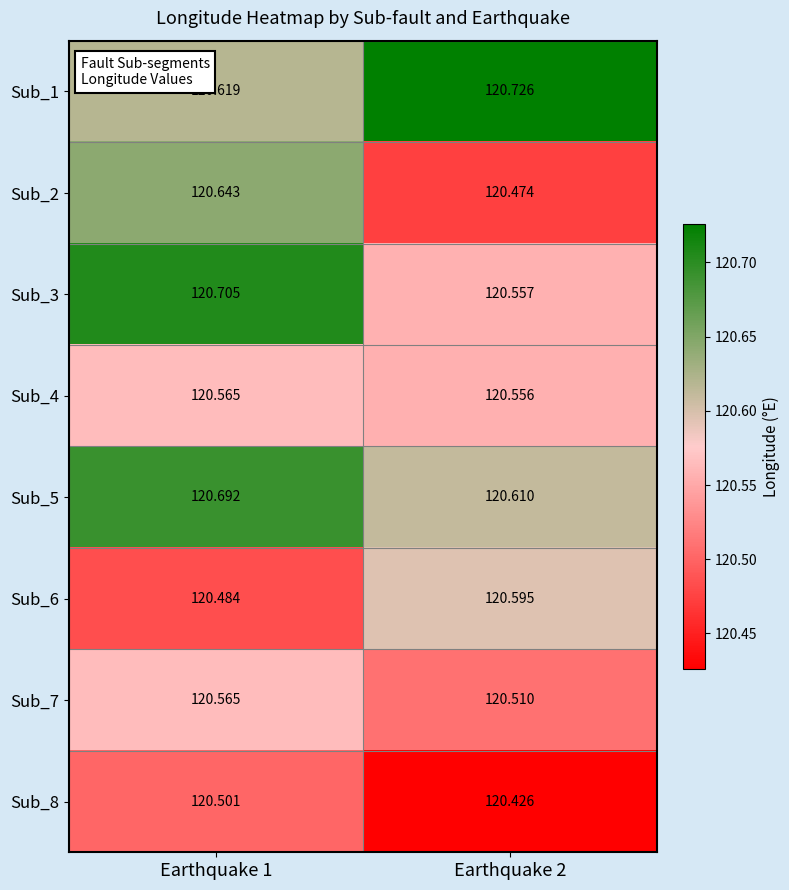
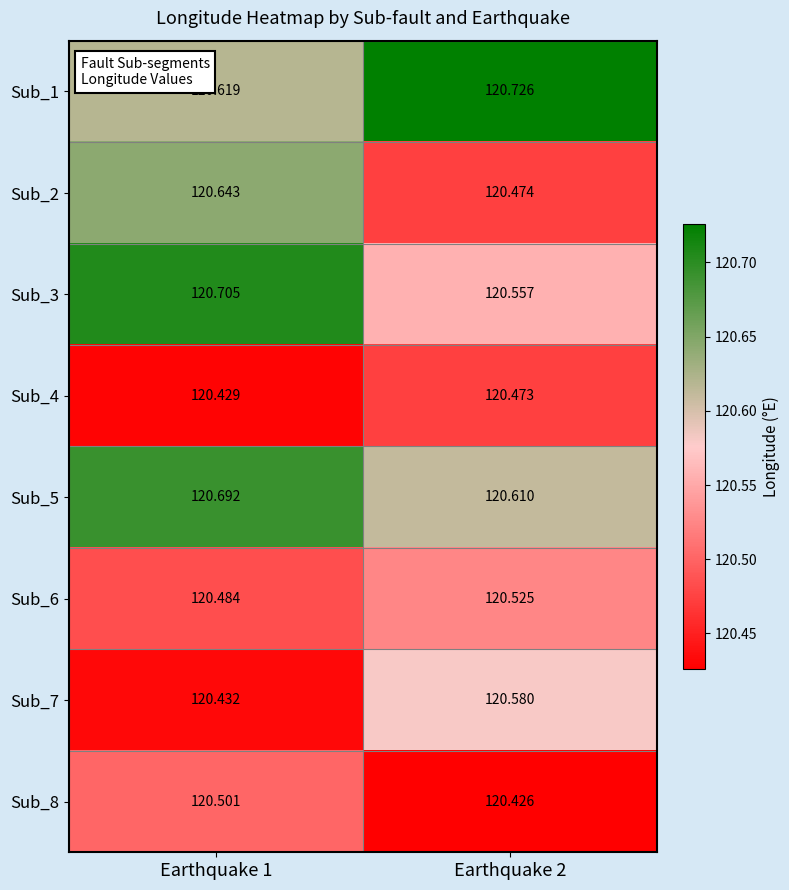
Sub_4, Earthquake 1: 120.565 -> 120.429
Sub_4, Earthquake 2: 120.556 -> 120.473
Sub_6, Earthquake 2: 120.595 -> 120.525
Sub_7, Earthquake 1: 120.565 -> 120.432
Sub_7, Earthquake 2: 120.510 -> 120.580
